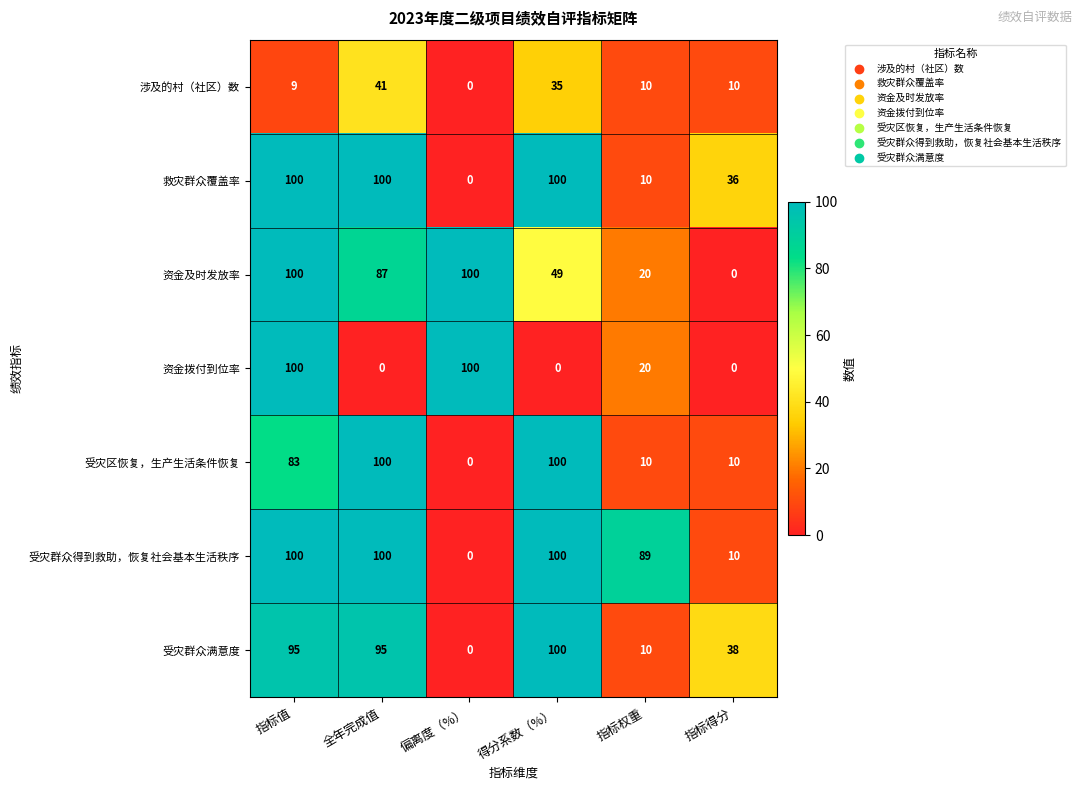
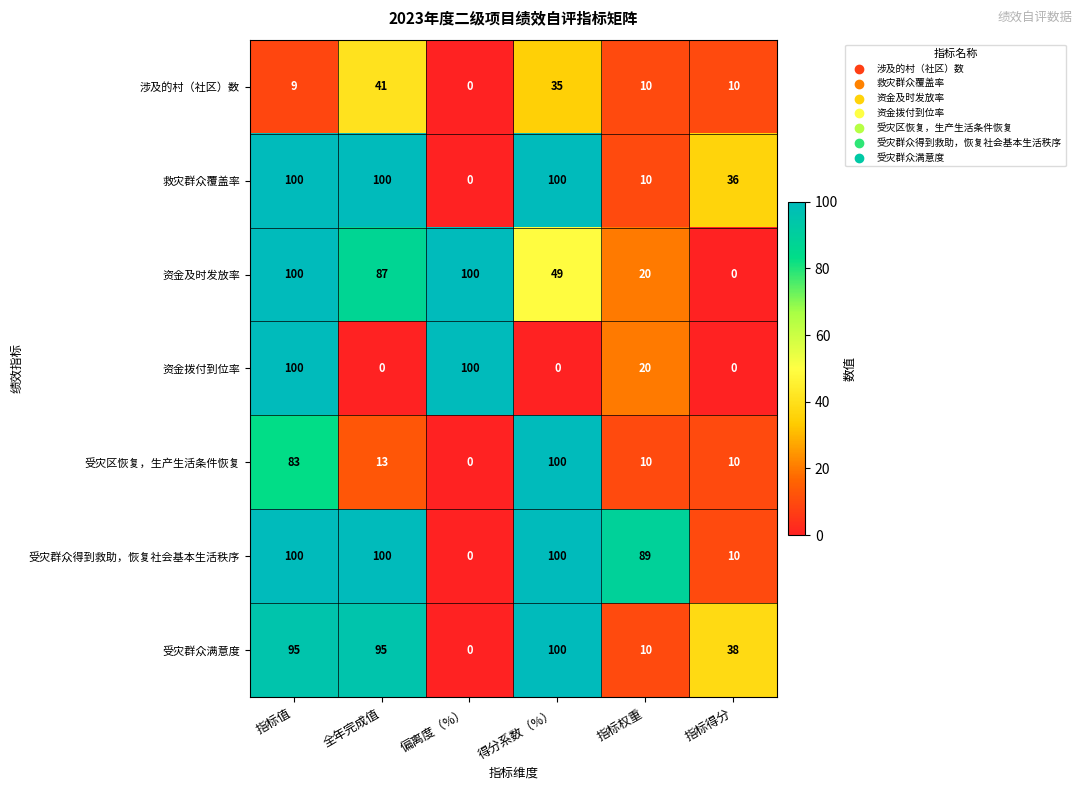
受灾区恢复，生产生活条件恢复, 全年完成值: 100 -> 13
